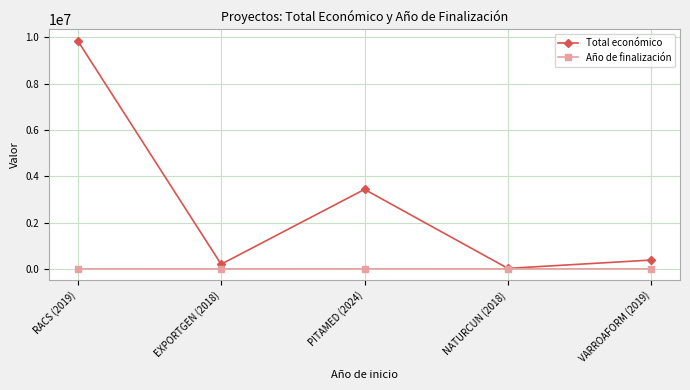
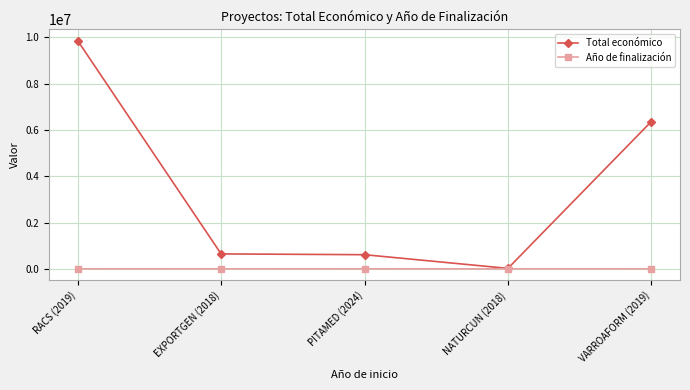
Total económico, EXPORTGEN (2018): 200000 -> 600000
Total económico, PITAMED (2024): 3400000 -> 600000
Total económico, VARROAFORM (2019): 400000 -> 6400000
